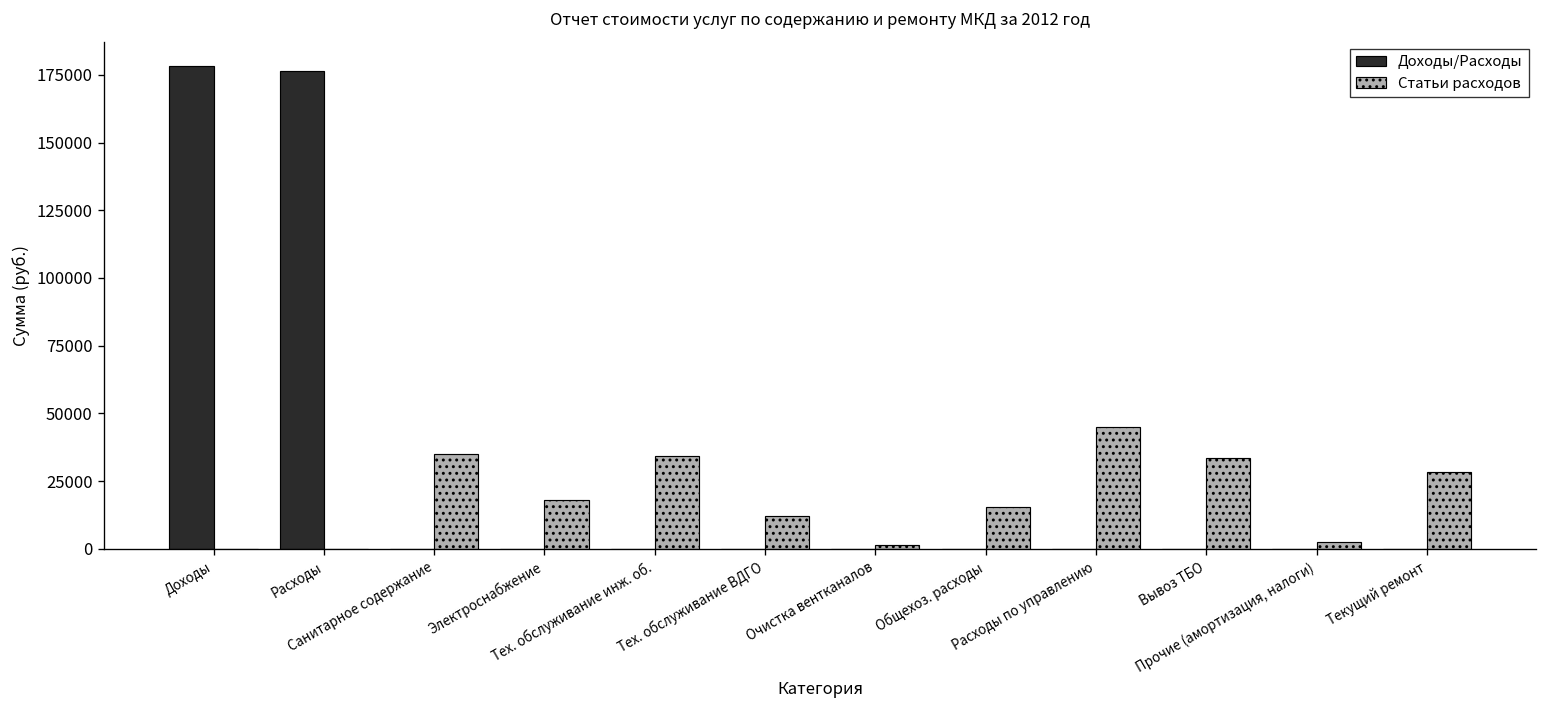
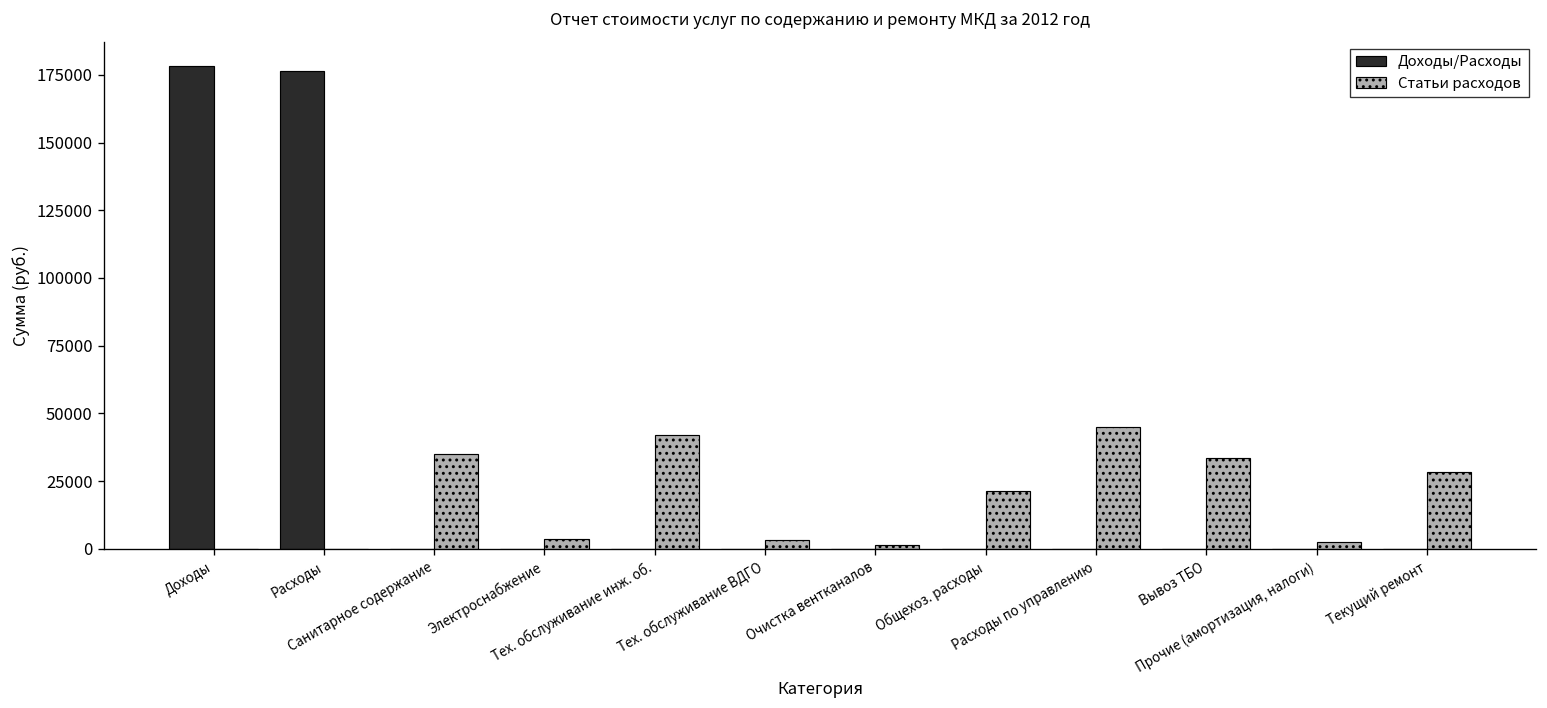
Статьи расходов, Электроснабжение: 18000 -> 4000
Статьи расходов, Тех. обслуживание инж. об.: 34000 -> 42000
Статьи расходов, Тех. обслуживание ВДГО: 12000 -> 3000
Статьи расходов, Общехоз. расходы: 16000 -> 21000
